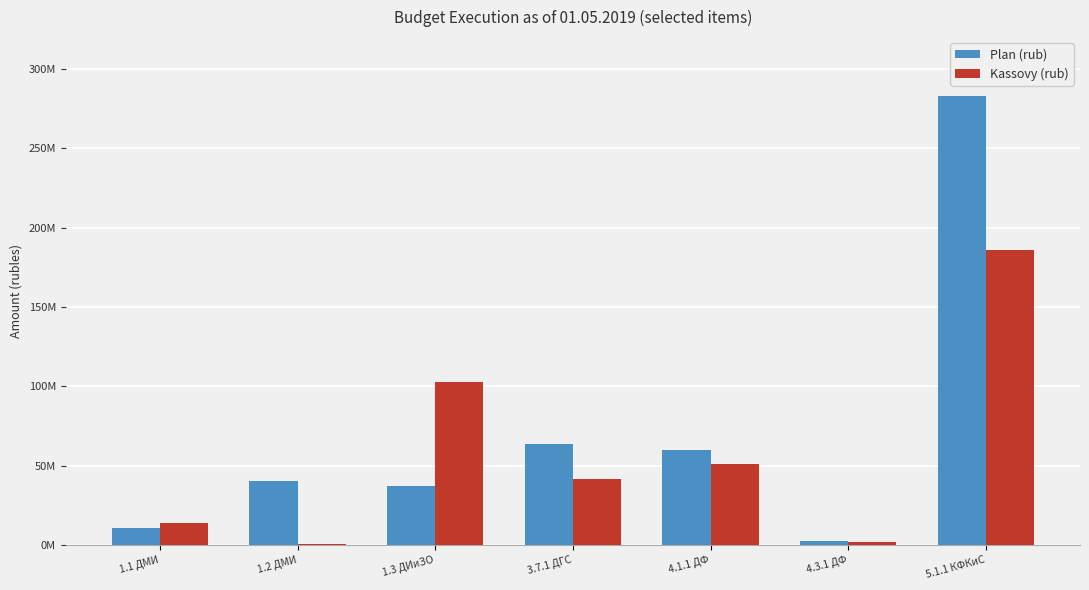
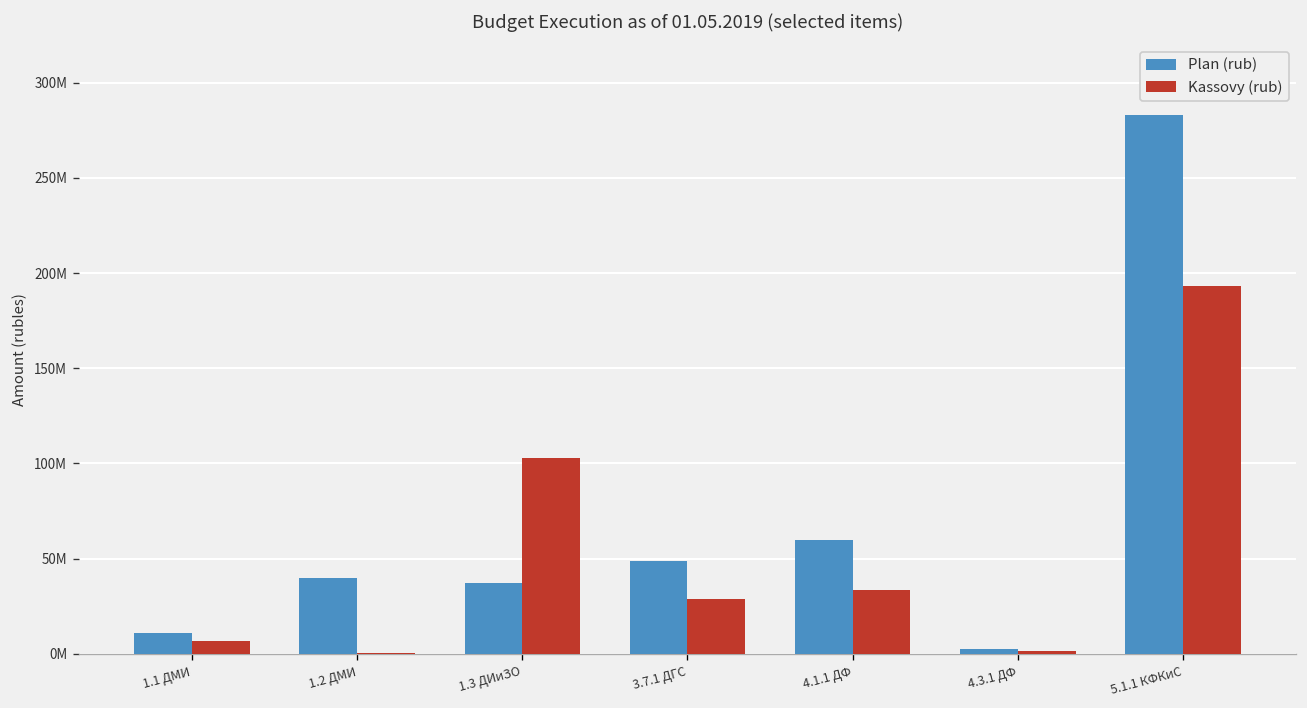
Kassovy (rub), 1.1 ДМИ: 14000000 -> 7000000
Plan (rub), 3.7.1 ДГС: 64000000 -> 49000000
Kassovy (rub), 3.7.1 ДГС: 41000000 -> 29000000
Kassovy (rub), 4.1.1 ДФ: 51000000 -> 34000000
Kassovy (rub), 5.1.1 КФКиС: 186000000 -> 193000000
